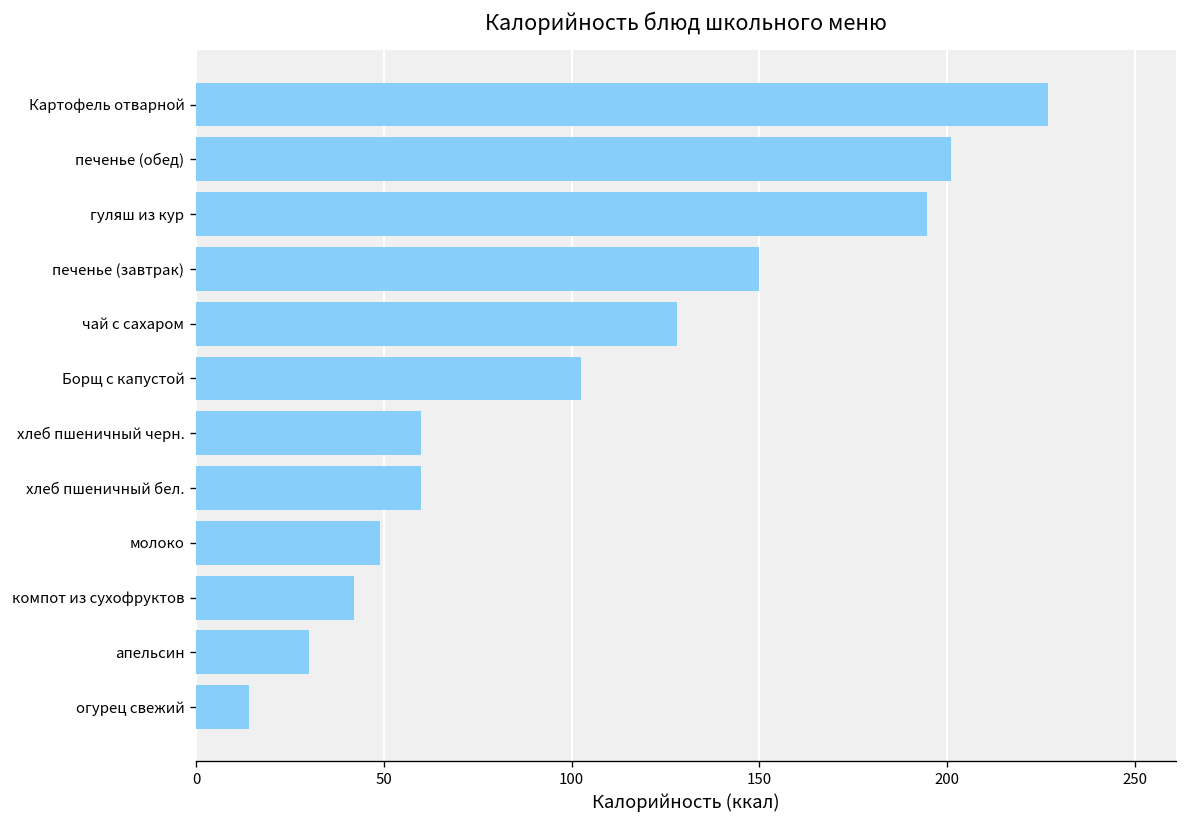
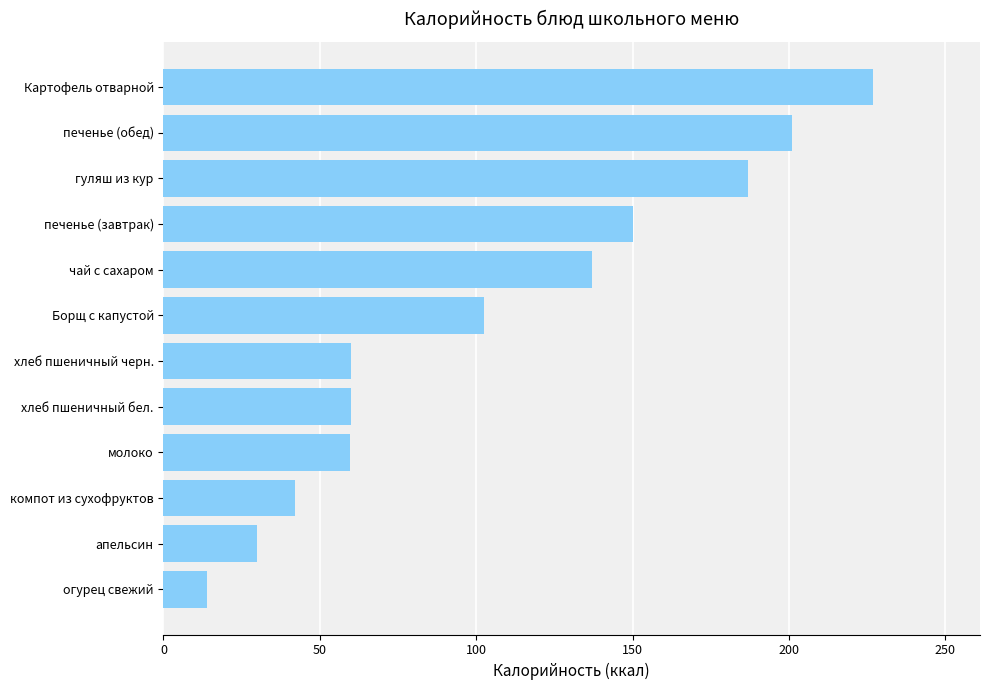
гуляш из кур: 195 -> 187
чай с сахаром: 128 -> 137
молоко: 49 -> 60
